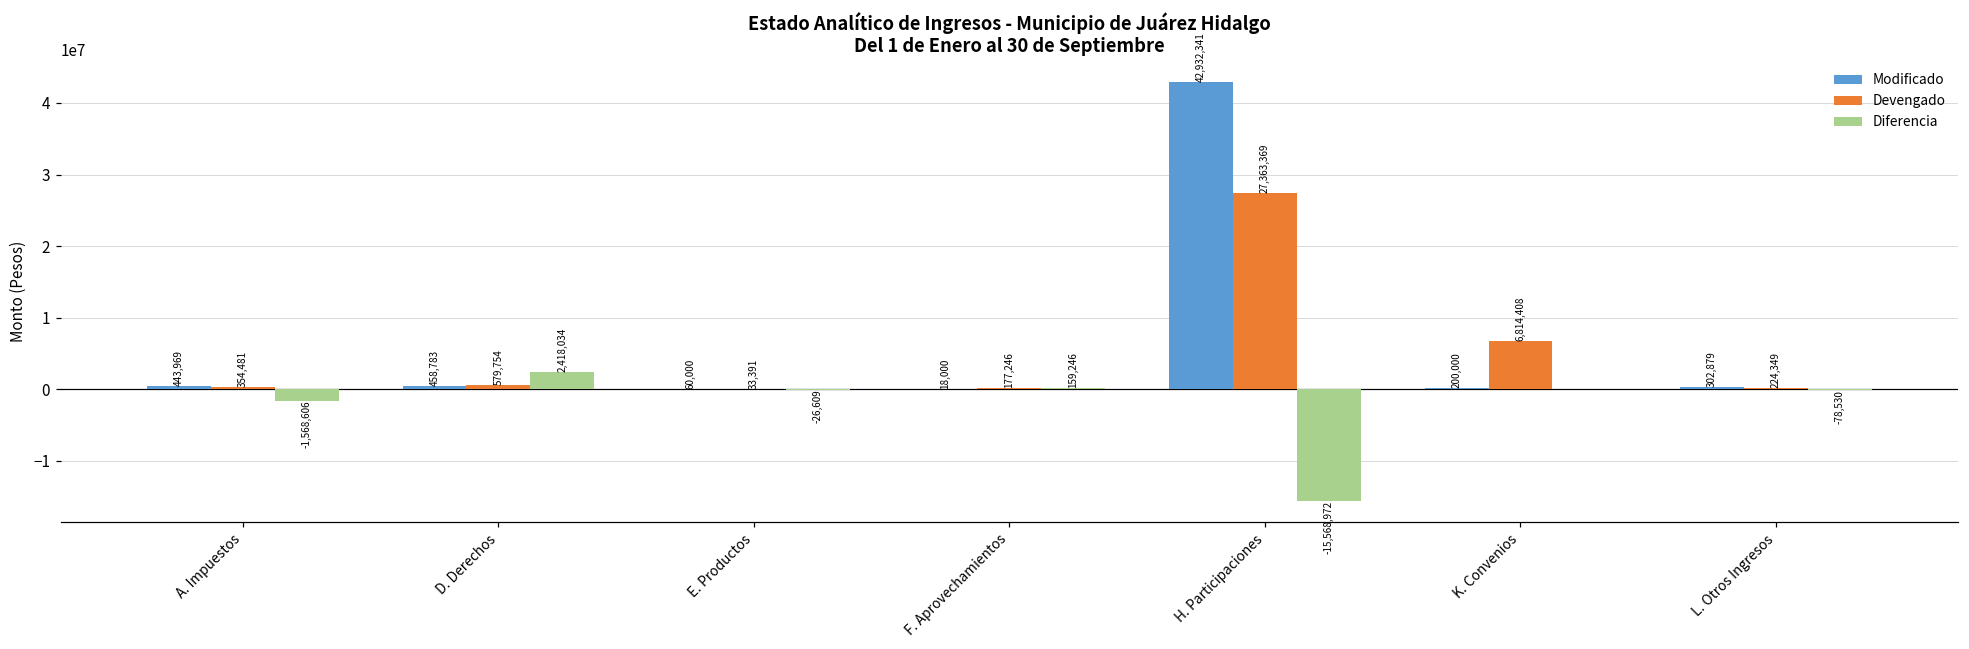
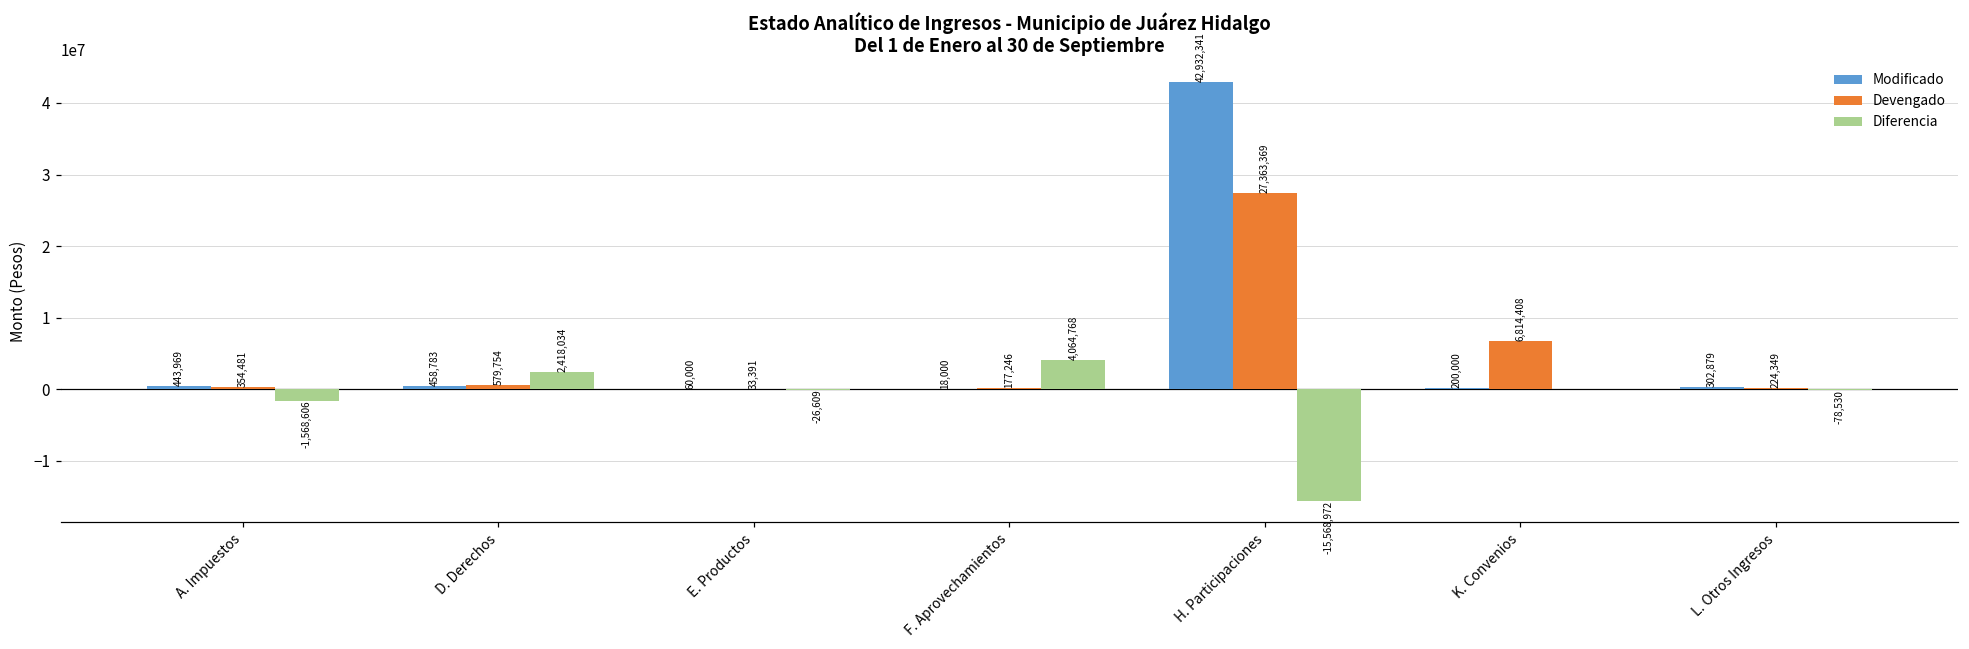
Diferencia, F. Aprovechamientos: 159,246 -> 4,064,768
